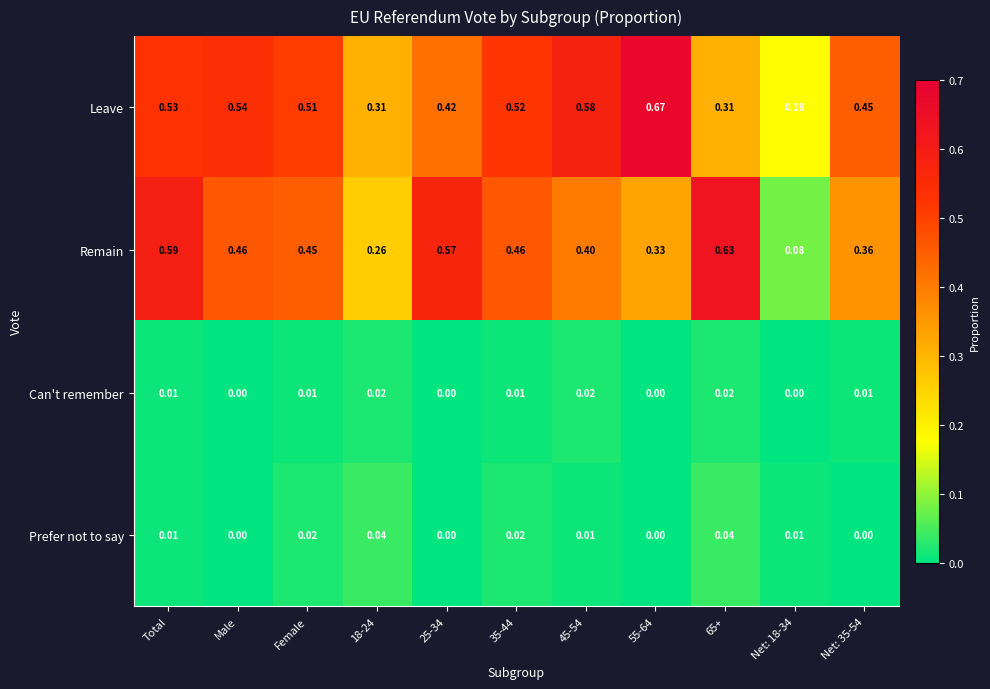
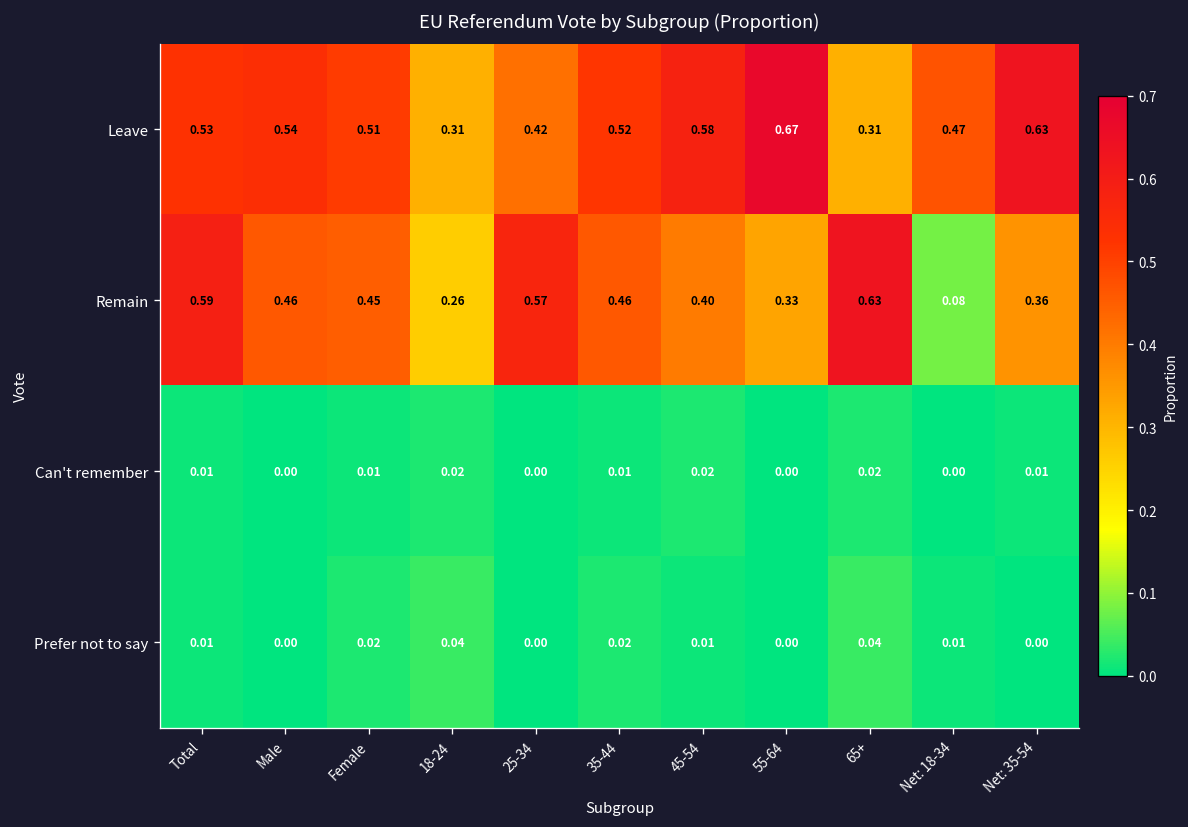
Leave, Net: 18-34: 0.18 -> 0.47
Leave, Net: 35-54: 0.45 -> 0.63
